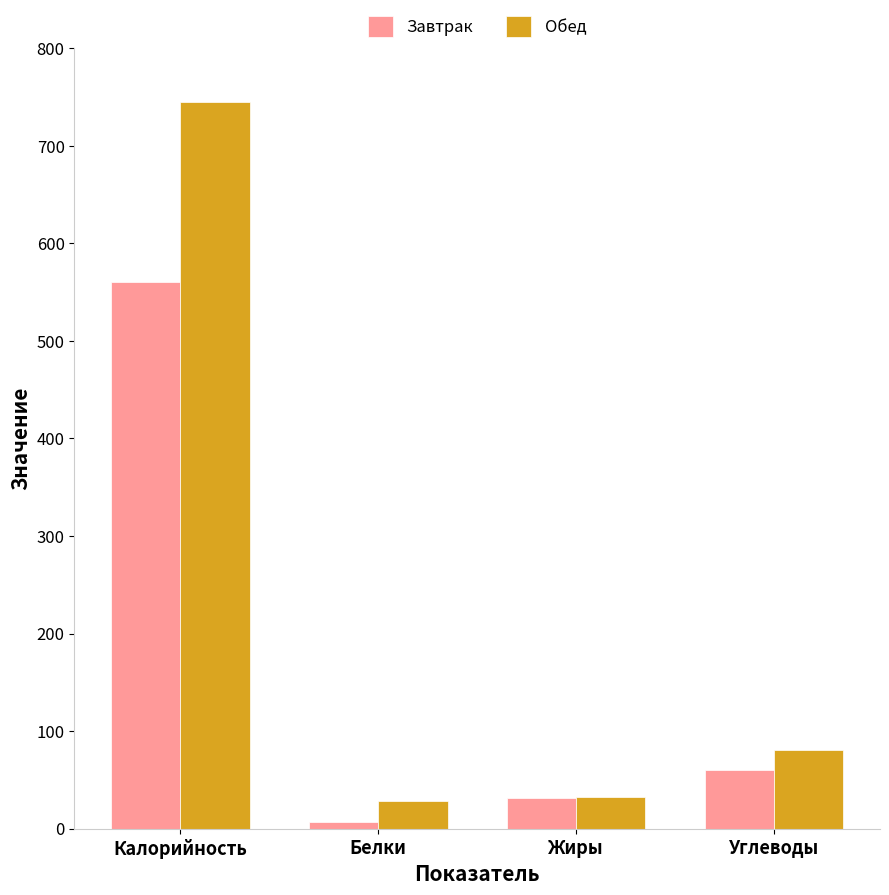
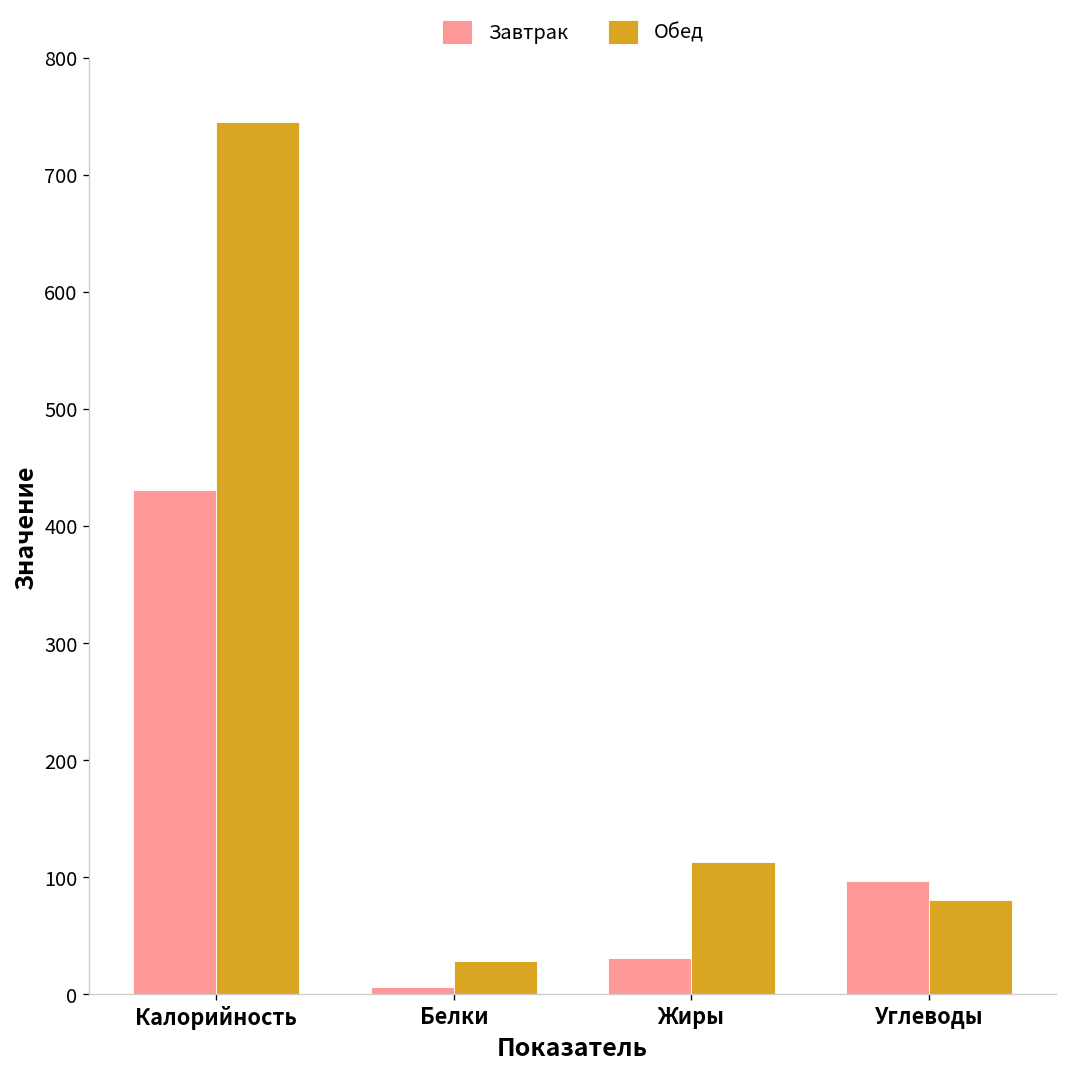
Завтрак, Калорийность: 560 -> 430
Обед, Жиры: 30 -> 110
Завтрак, Углеводы: 60 -> 100
